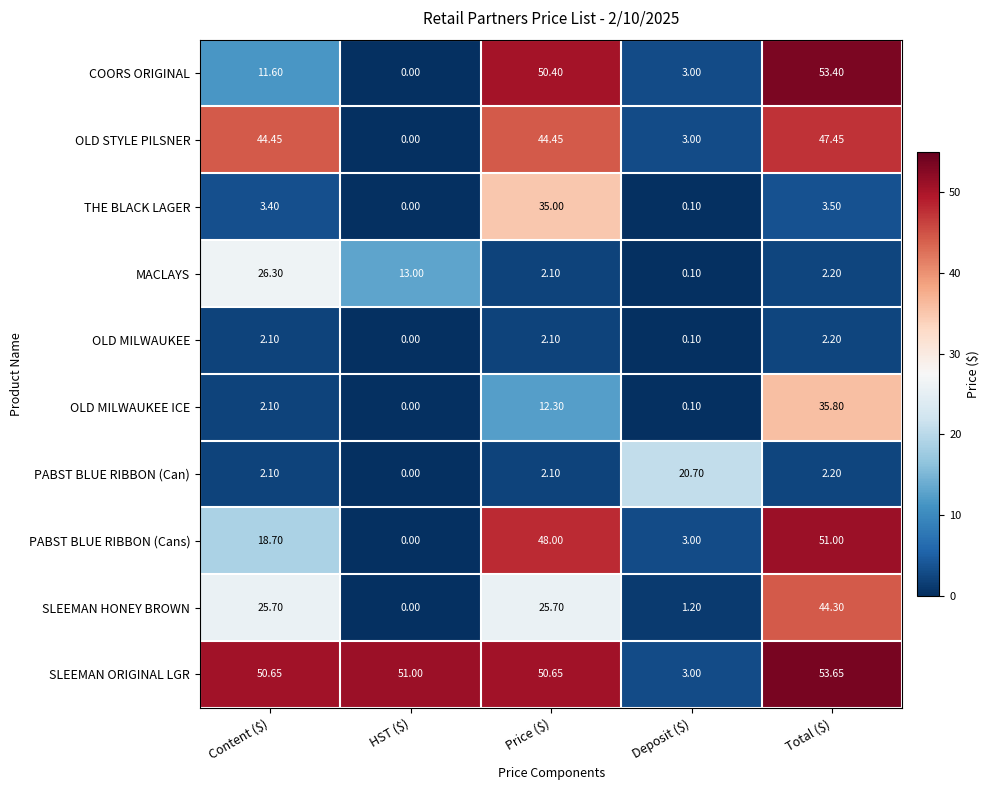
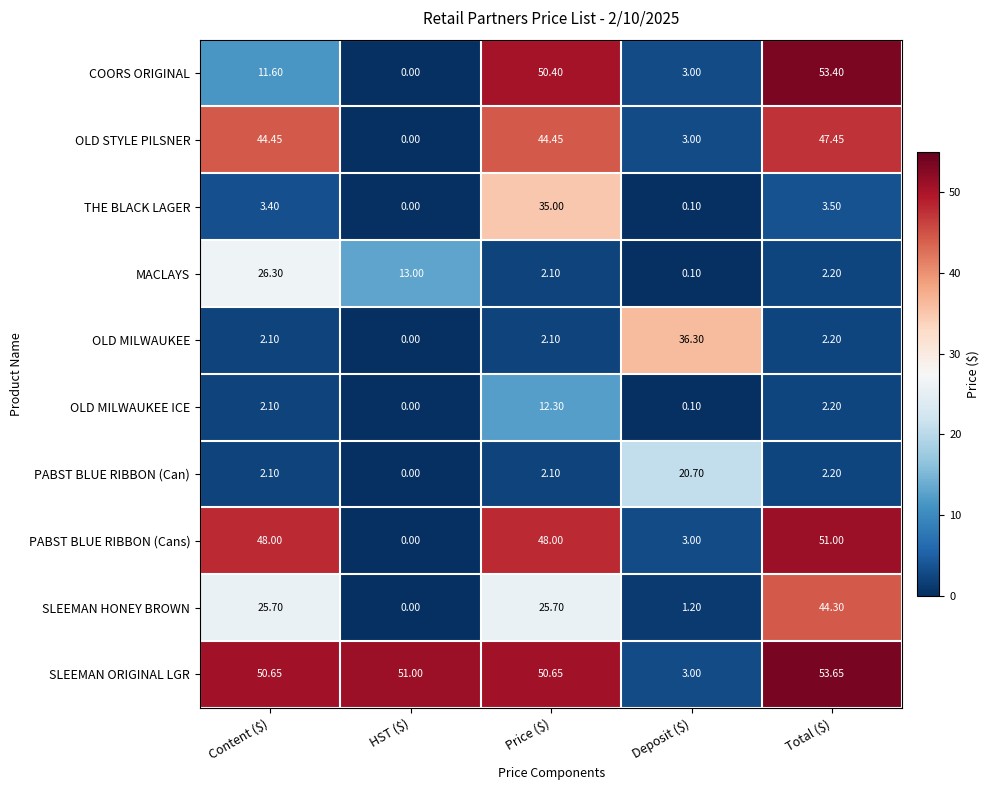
OLD MILWAUKEE, Deposit ($): 0.10 -> 36.30
OLD MILWAUKEE ICE, Total ($): 35.80 -> 2.20
PABST BLUE RIBBON (Cans), Content ($): 18.70 -> 48.00
